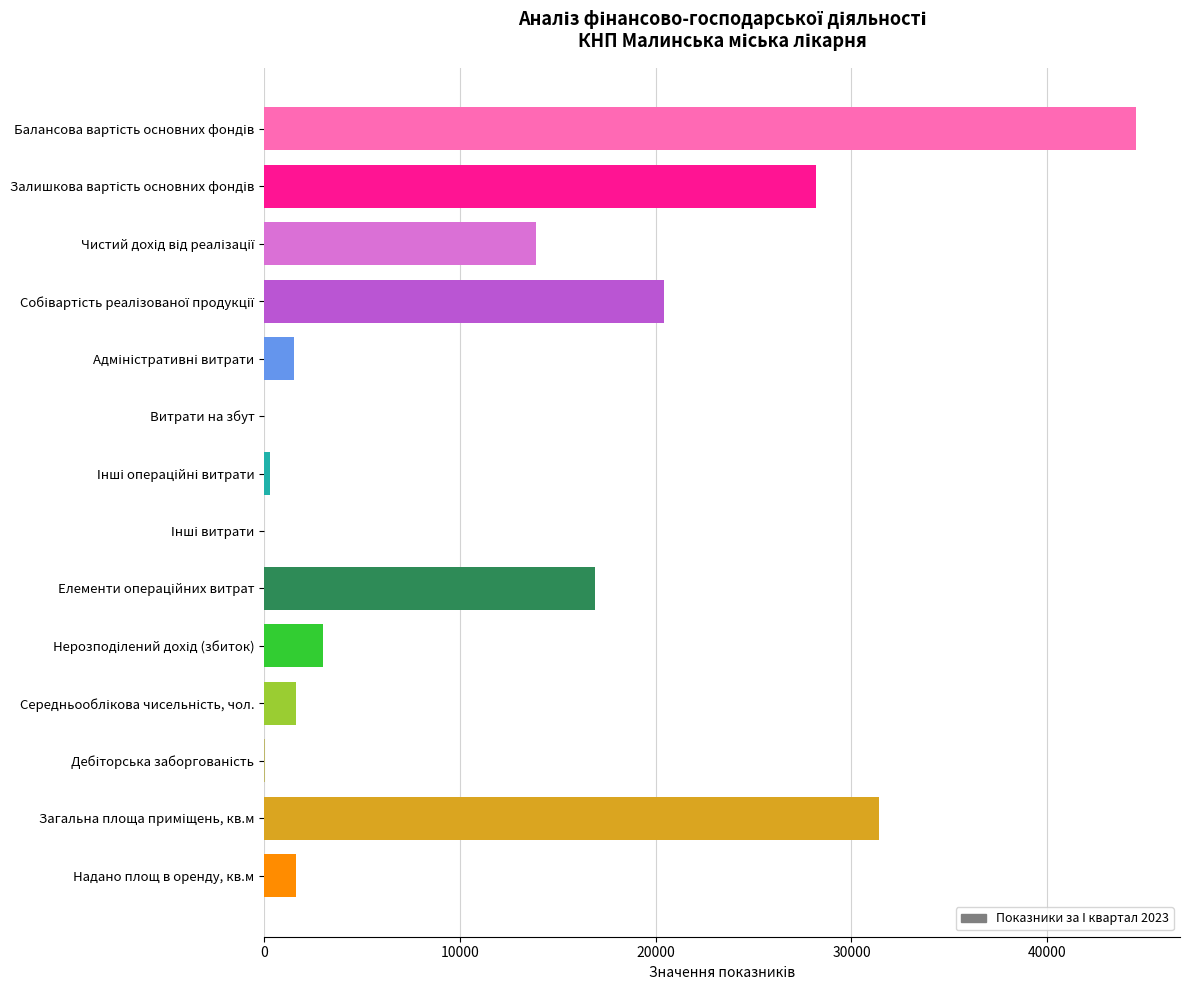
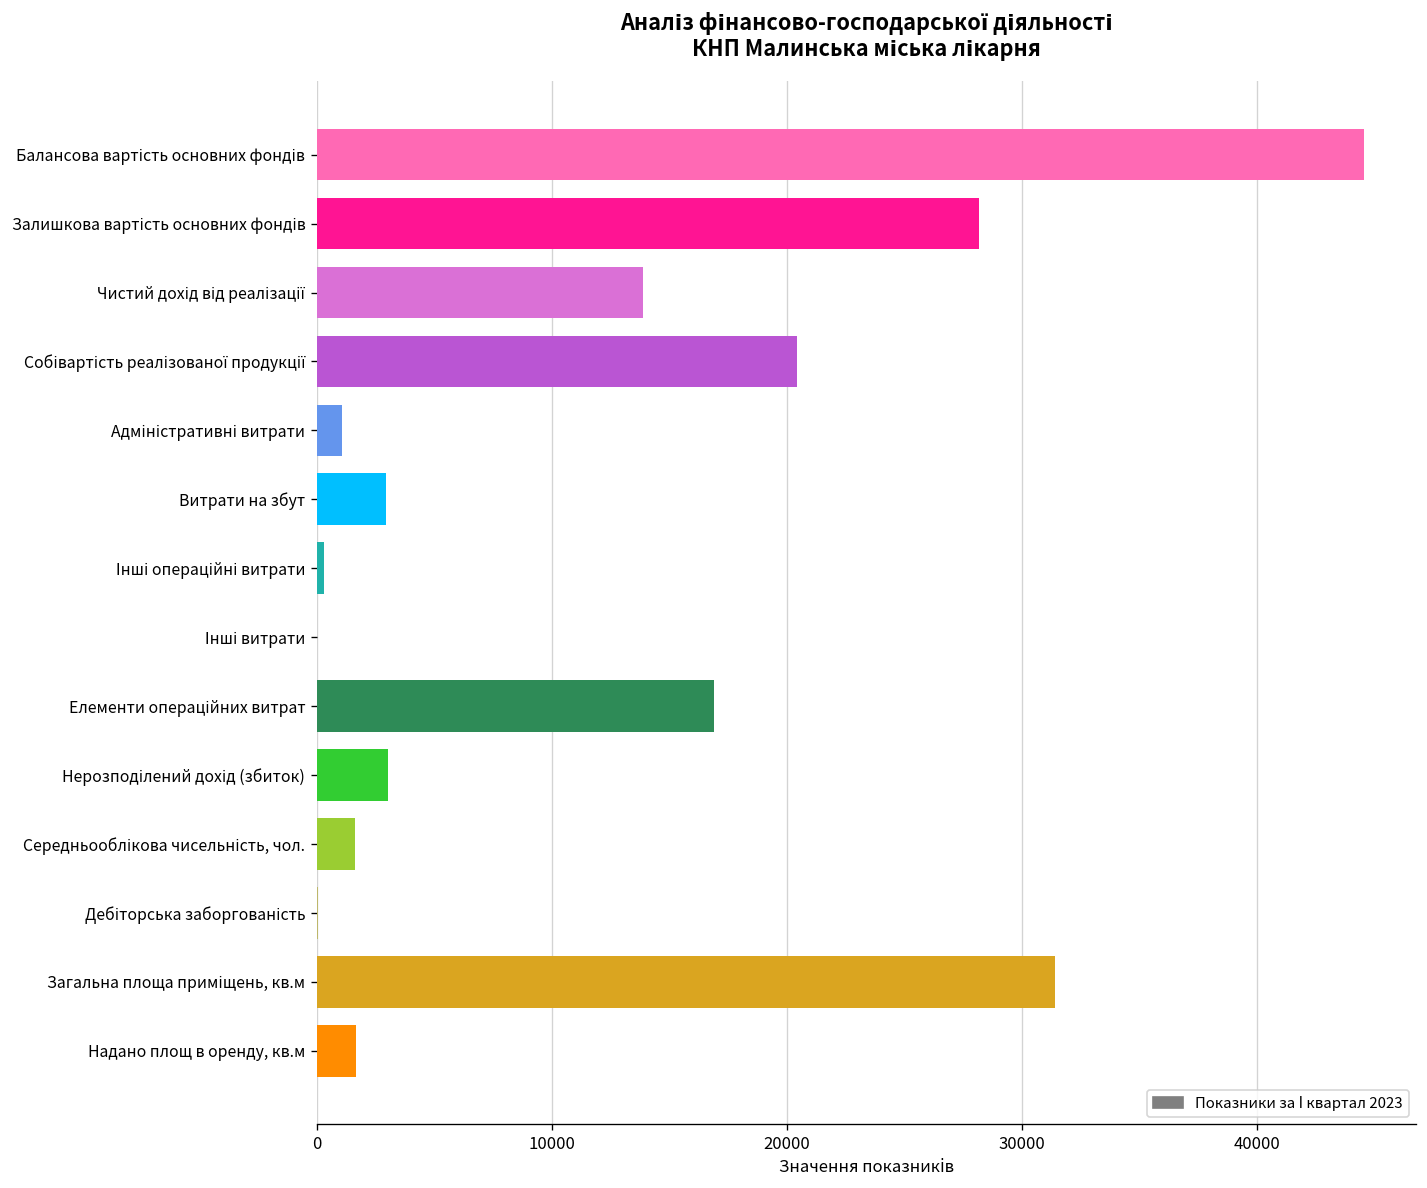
Адміністративні витрати: 1500 -> 1100
Витрати на збут: 0 -> 2900
